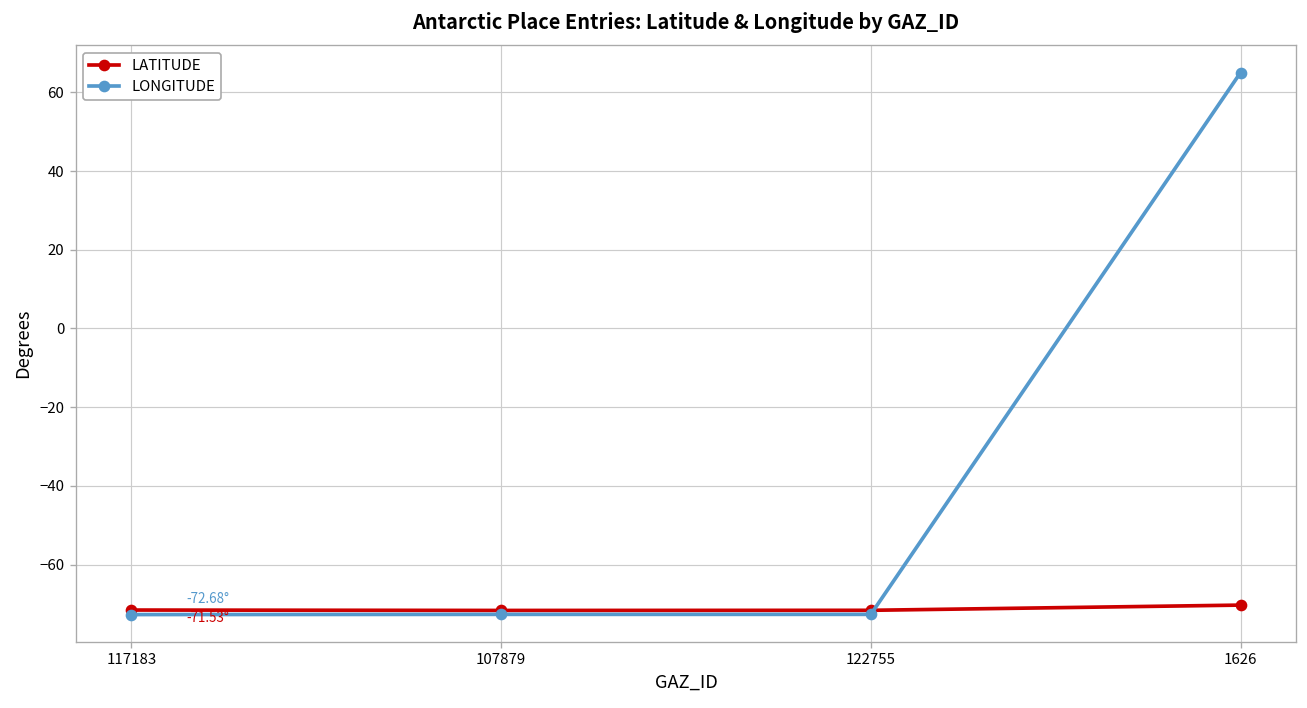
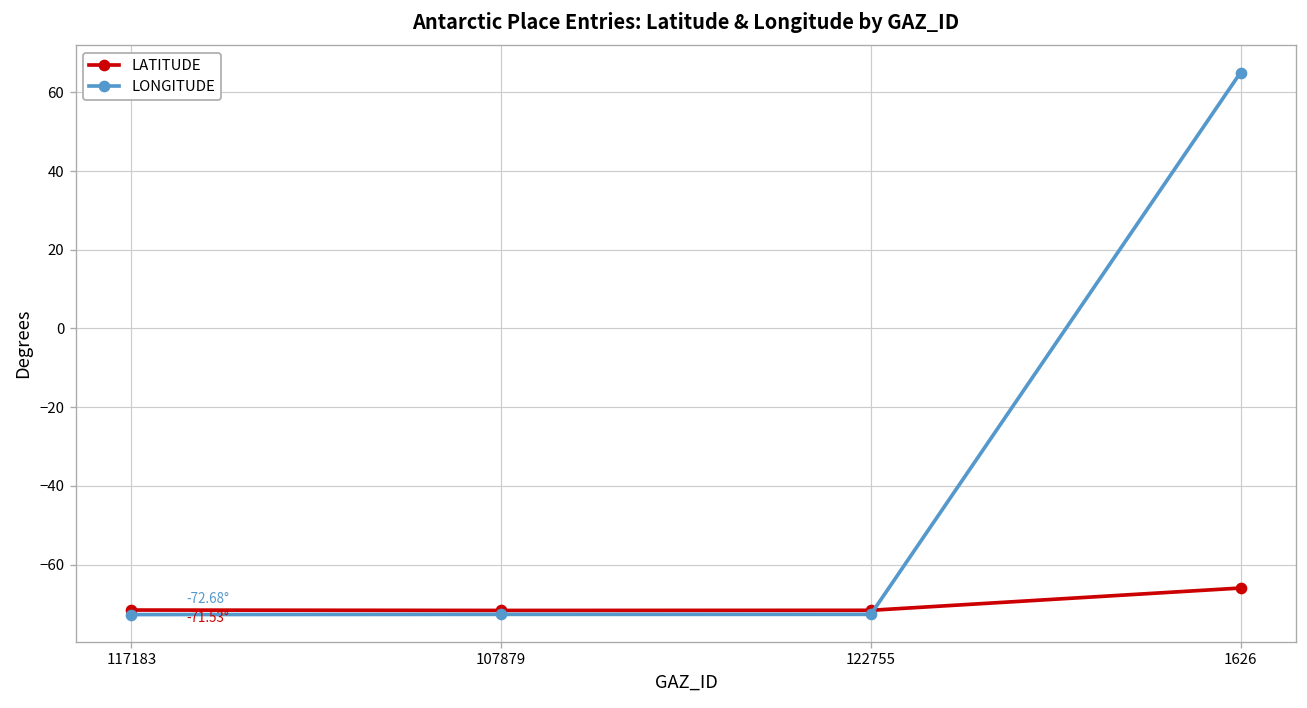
LATITUDE, 1626: -70 -> -66
